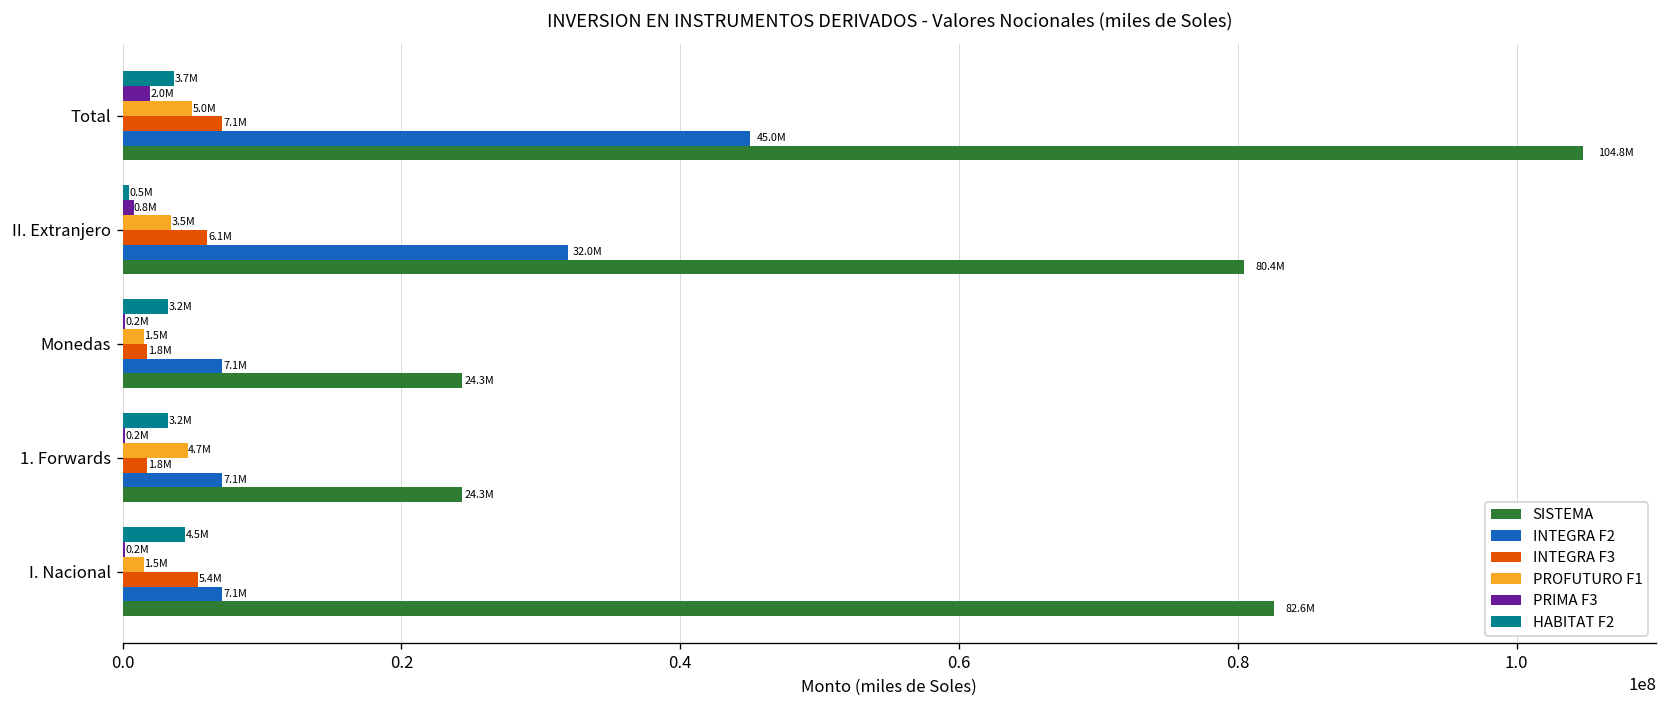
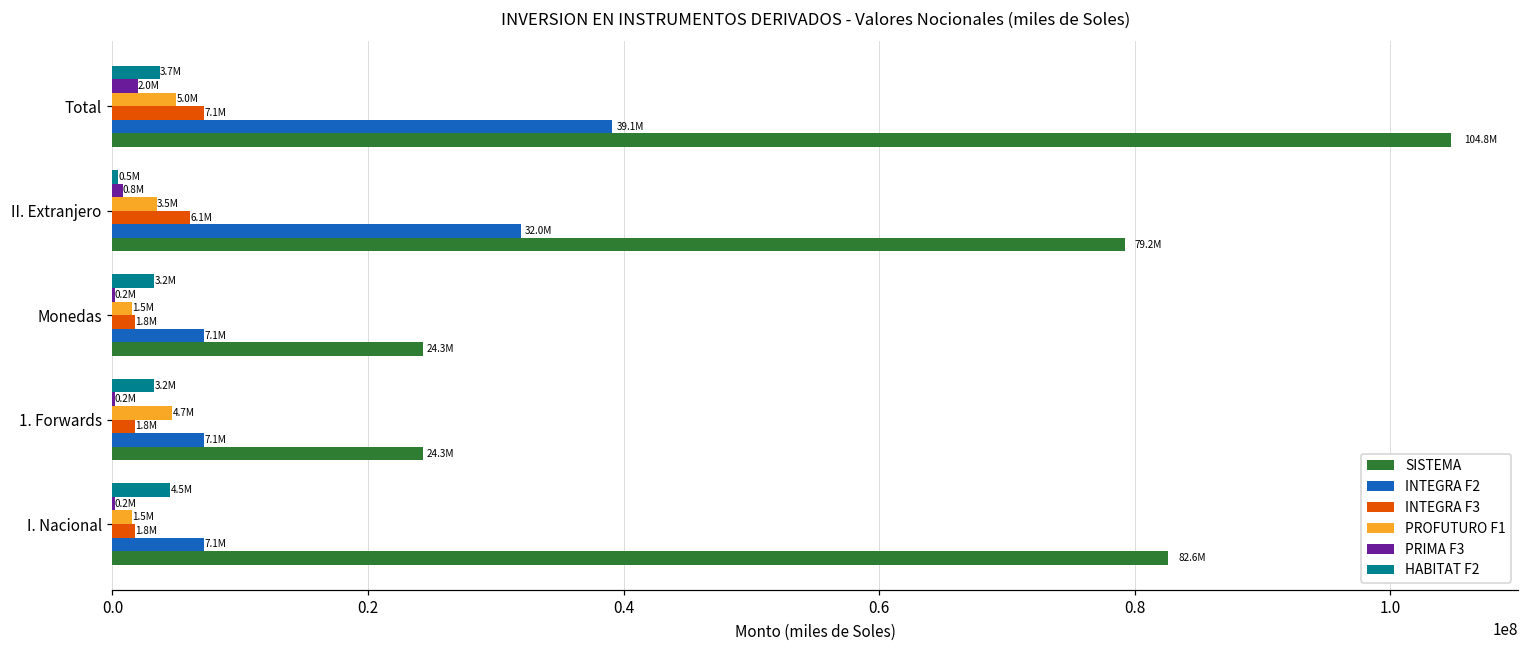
INTEGRA F2, Total: 45.0M -> 39.1M
SISTEMA, II. Extranjero: 80.4M -> 79.2M
INTEGRA F3, I. Nacional: 5.4M -> 1.8M
